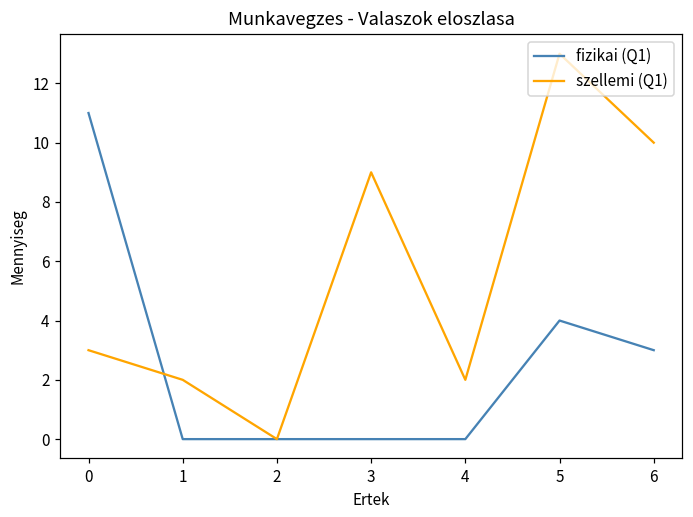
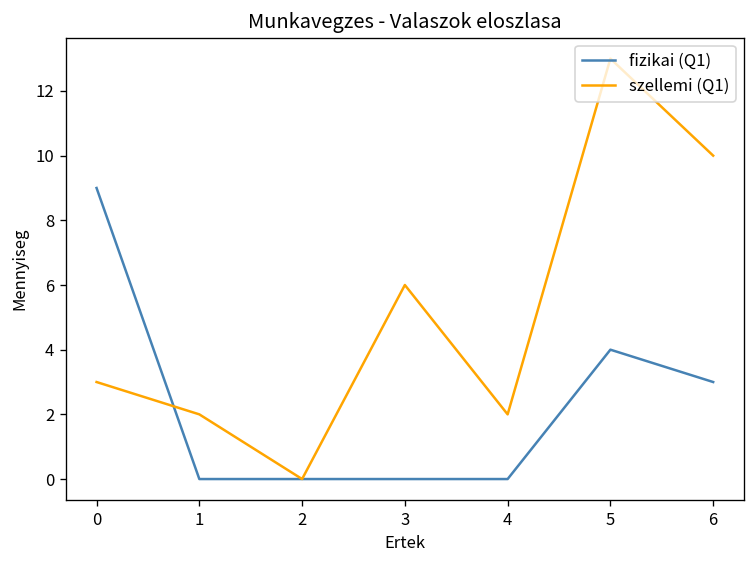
fizikai (Q1), 0: 11 -> 9
szellemi (Q1), 3: 9 -> 6
